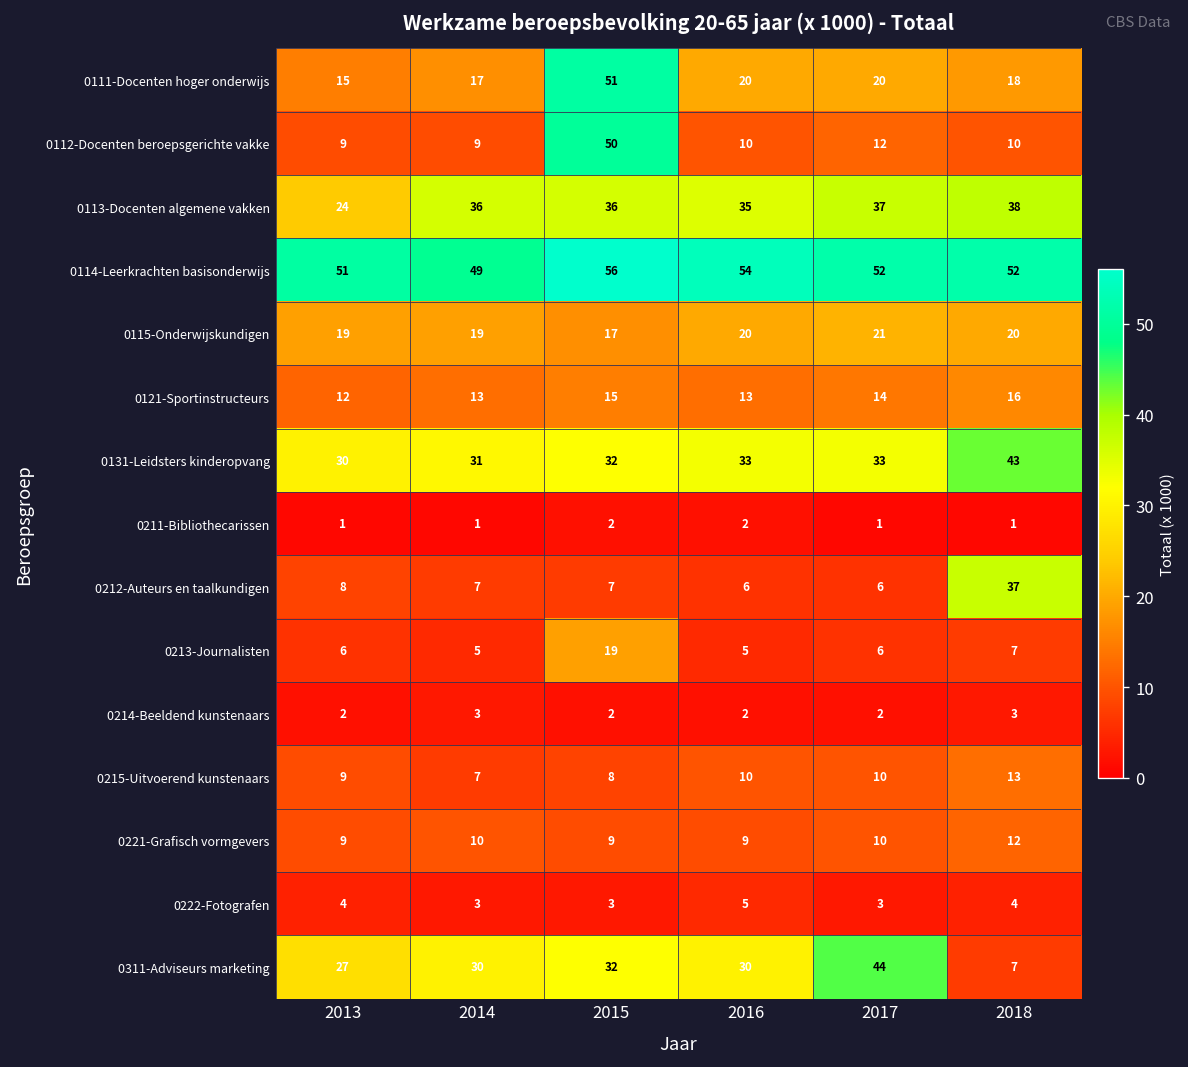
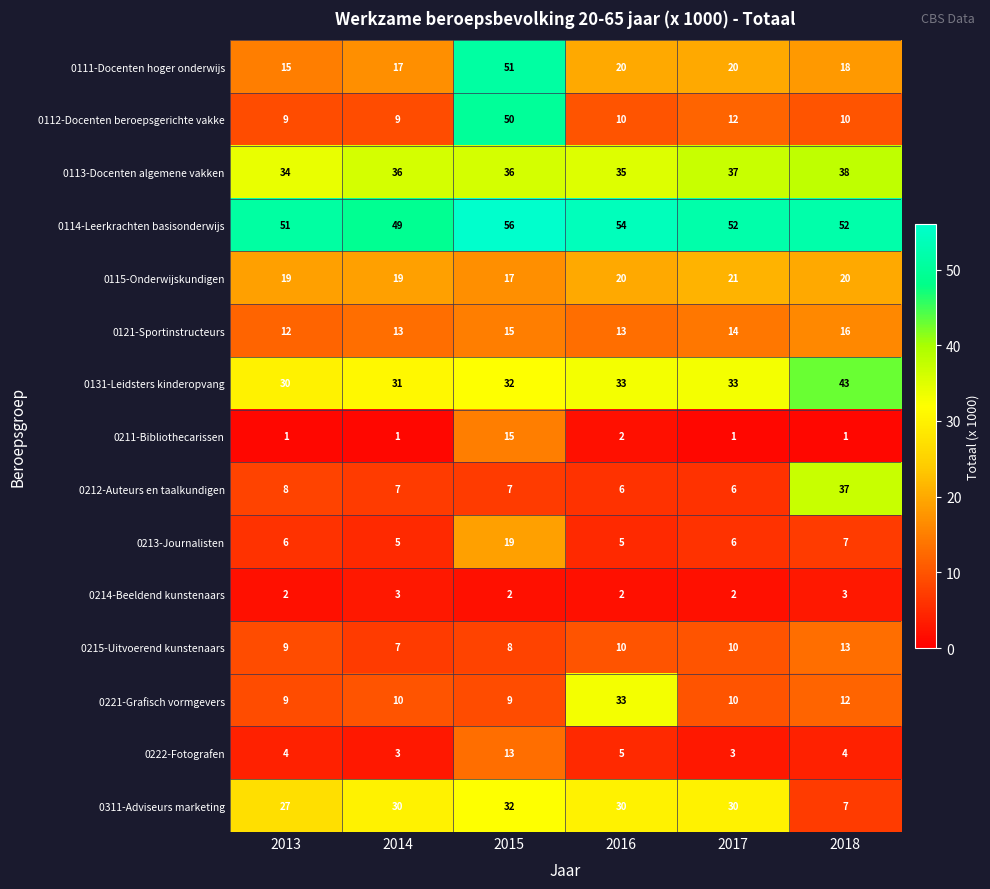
0113-Docenten algemene vakken, 2013: 24 -> 34
0211-Bibliothecarissen, 2015: 2 -> 15
0221-Grafisch vormgevers, 2016: 9 -> 33
0222-Fotografen, 2015: 3 -> 13
0311-Adviseurs marketing, 2017: 44 -> 30
